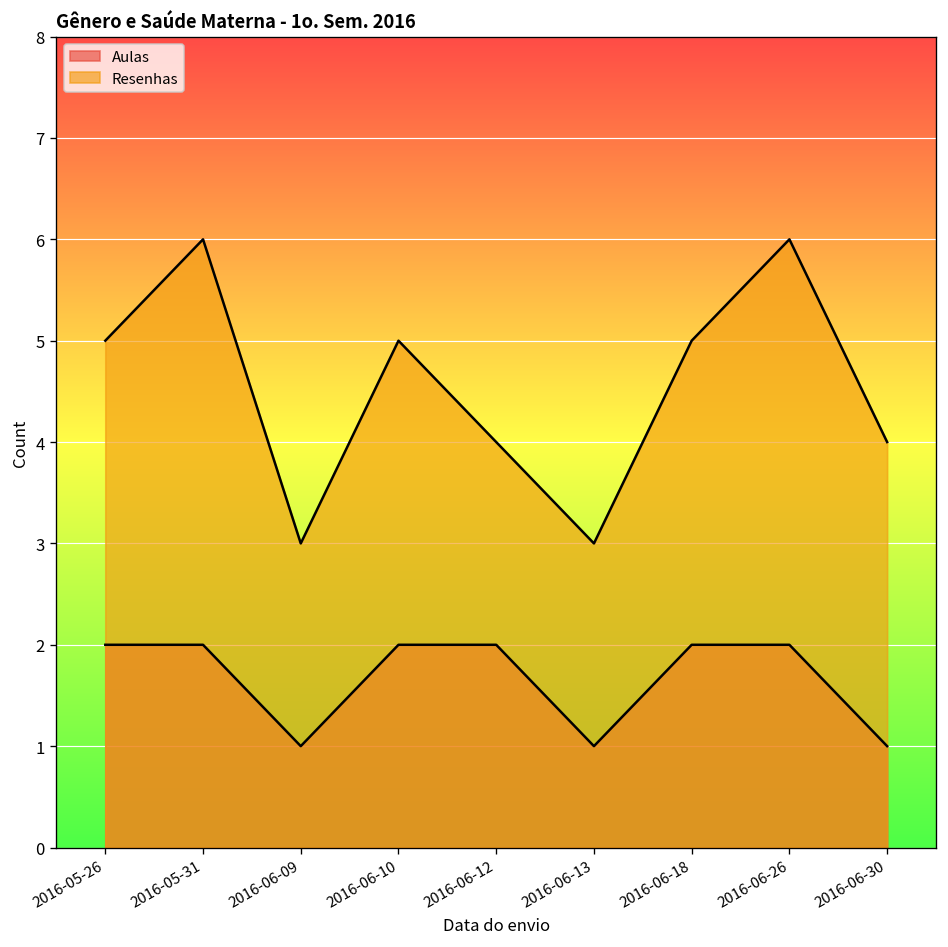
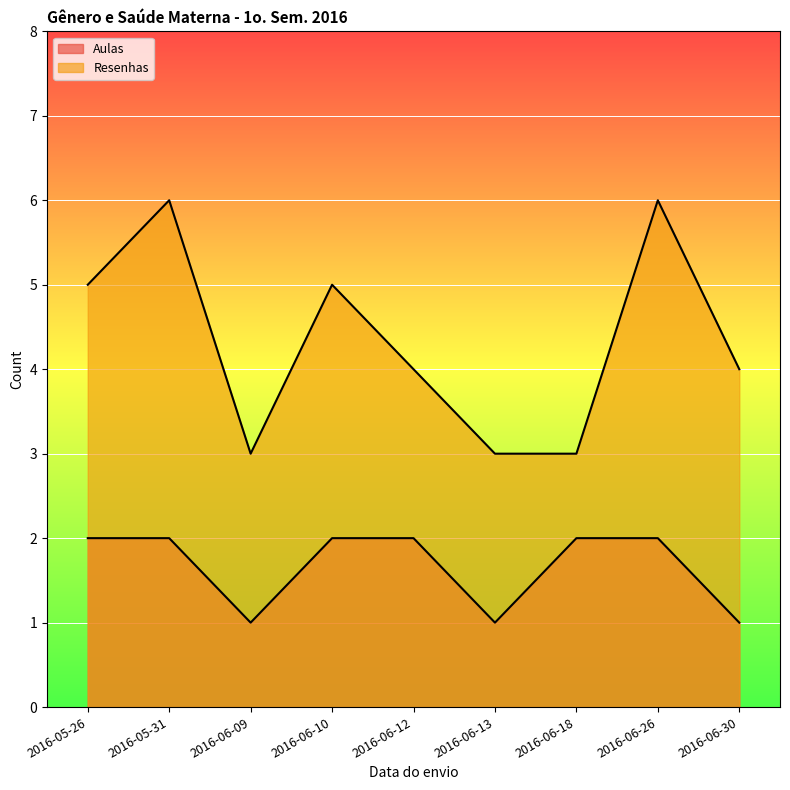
Resenhas, 2016-06-18: 5 -> 3
